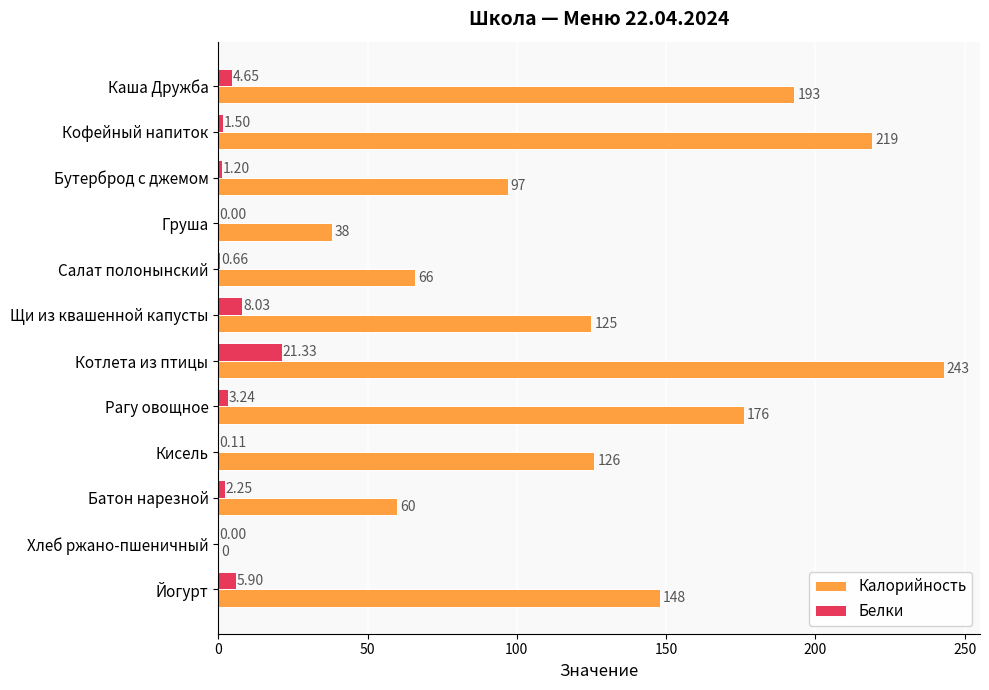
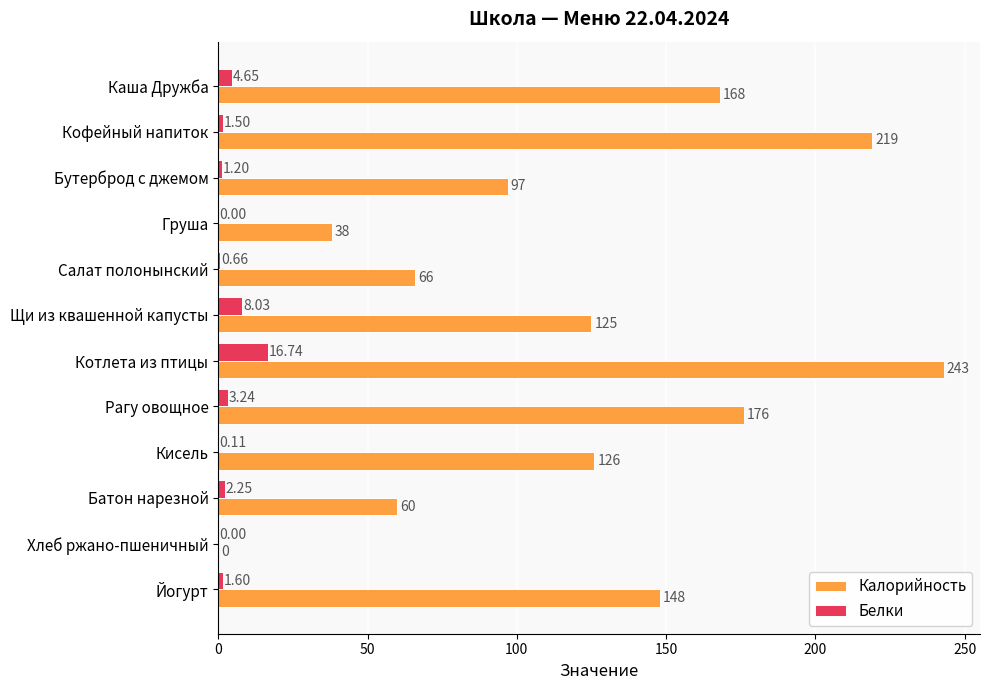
Калорийность, Каша Дружба: 193 -> 168
Белки, Котлета из птицы: 21.33 -> 16.74
Белки, Йогурт: 5.90 -> 1.60
